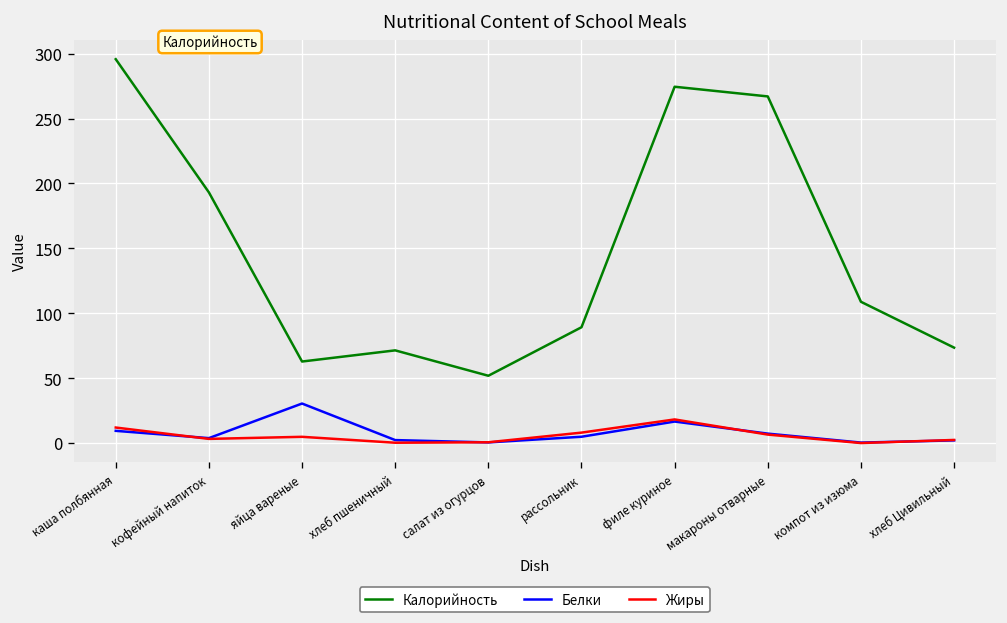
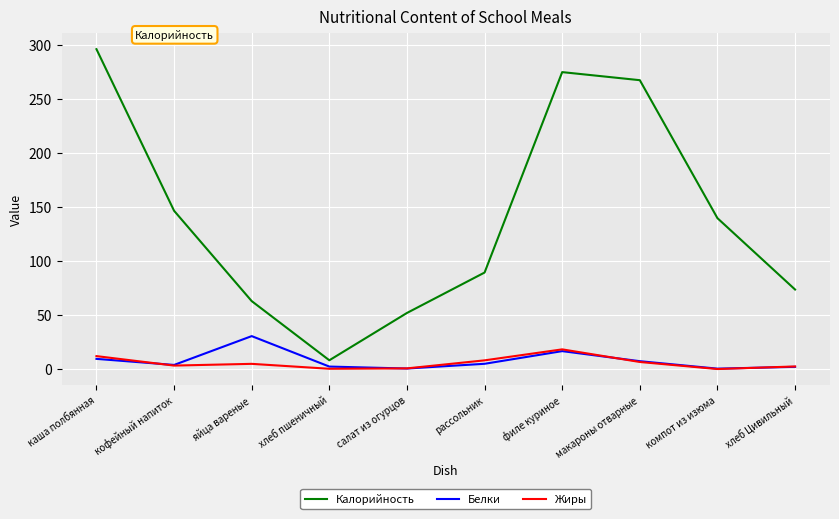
Калорийность, кофейный напиток: 193 -> 146
Калорийность, хлеб пшеничный: 71 -> 8
Калорийность, компот из изюма: 109 -> 139
